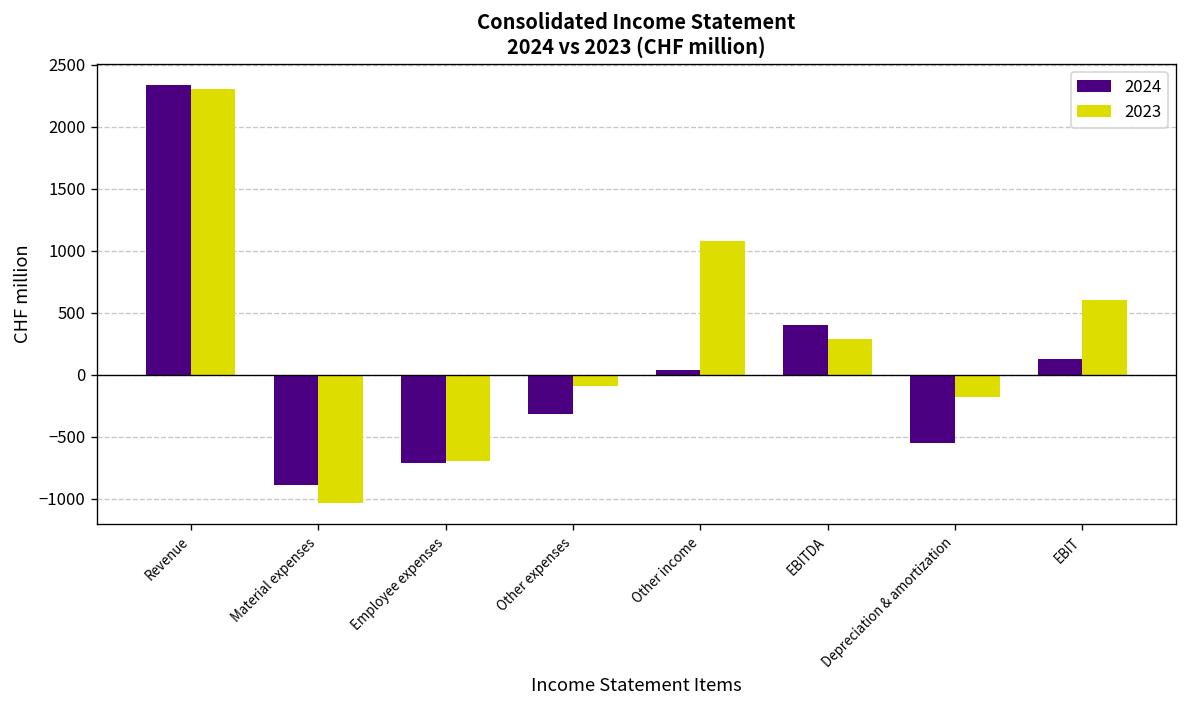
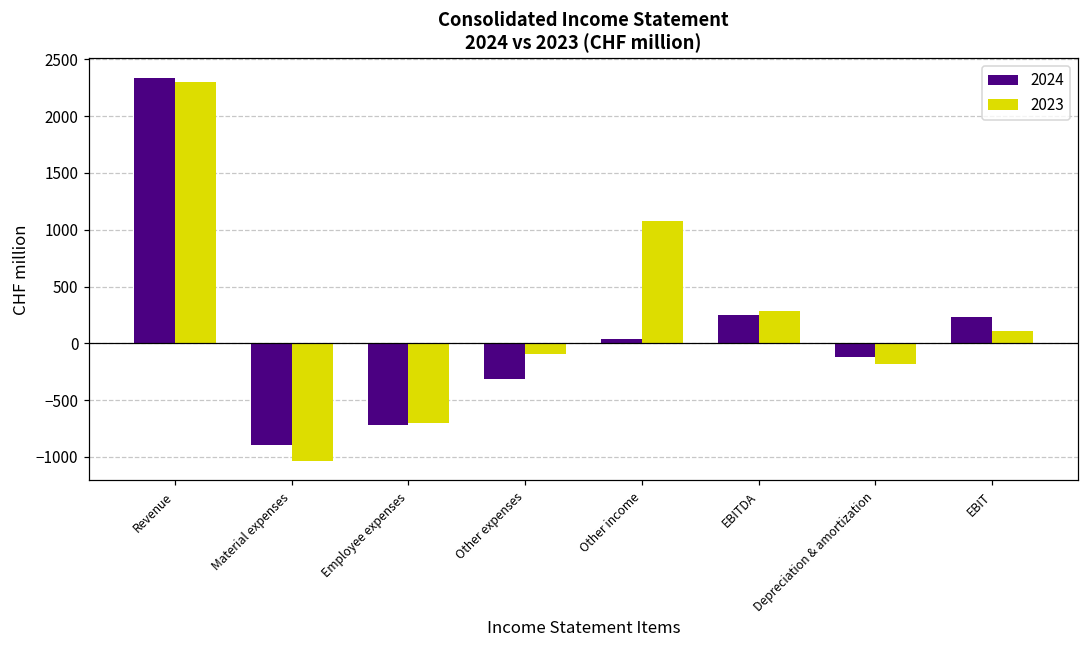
2024, EBITDA: 400 -> 250
2024, Depreciation & amortization: -550 -> -120
2024, EBIT: 120 -> 230
2023, EBIT: 600 -> 110
